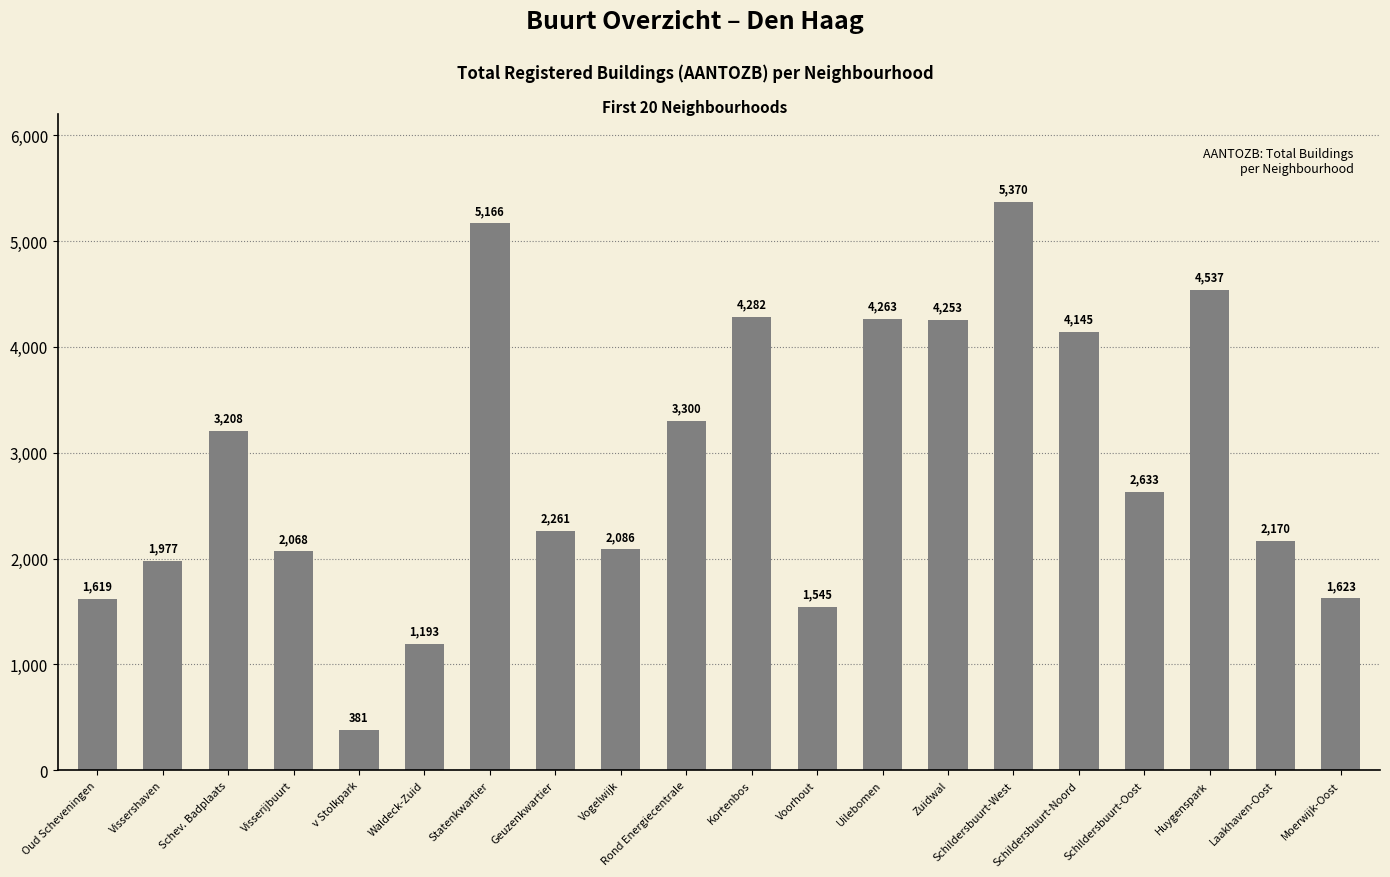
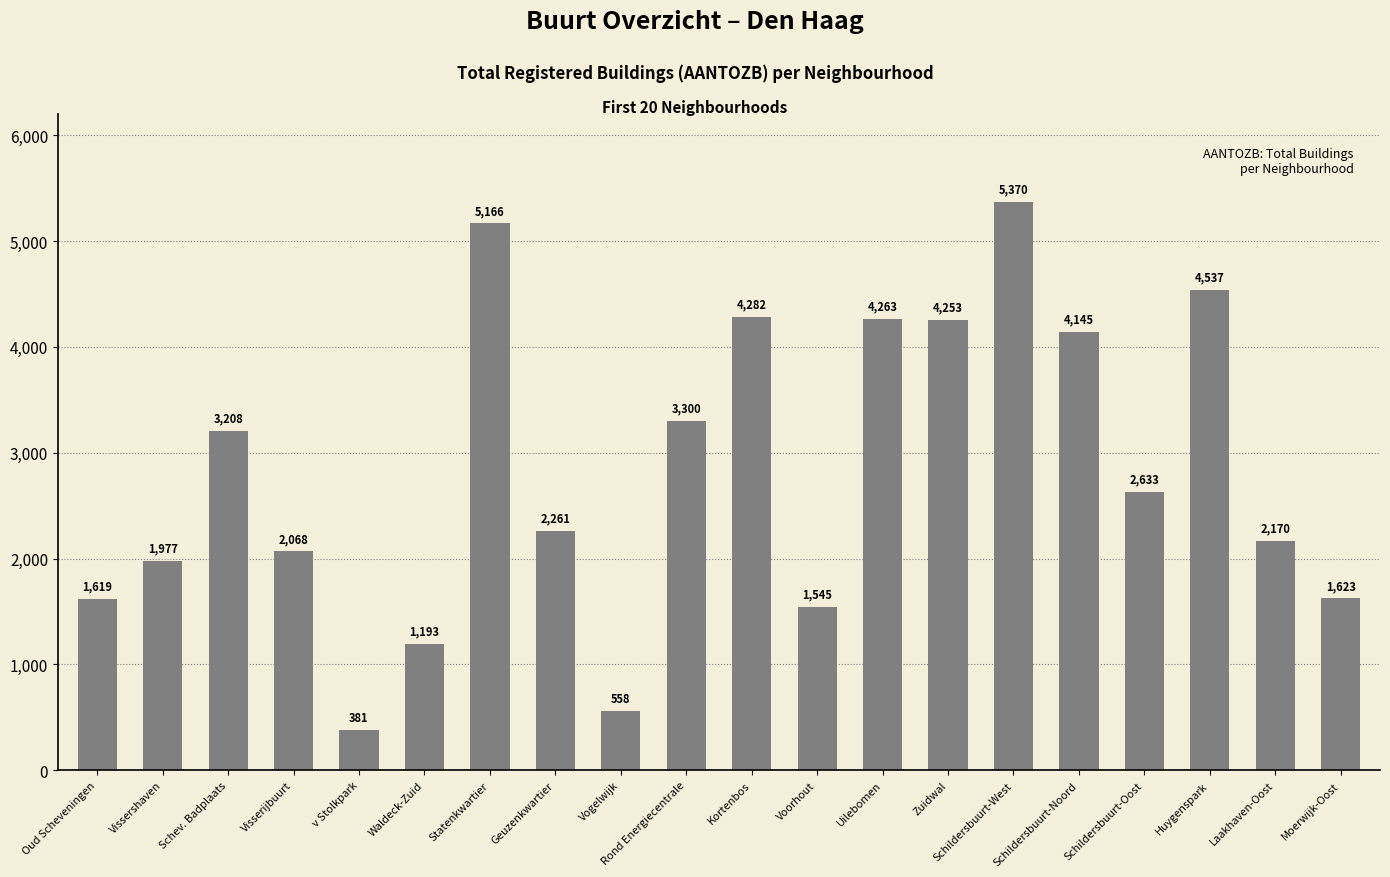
Vogelwijk: 2,086 -> 558
